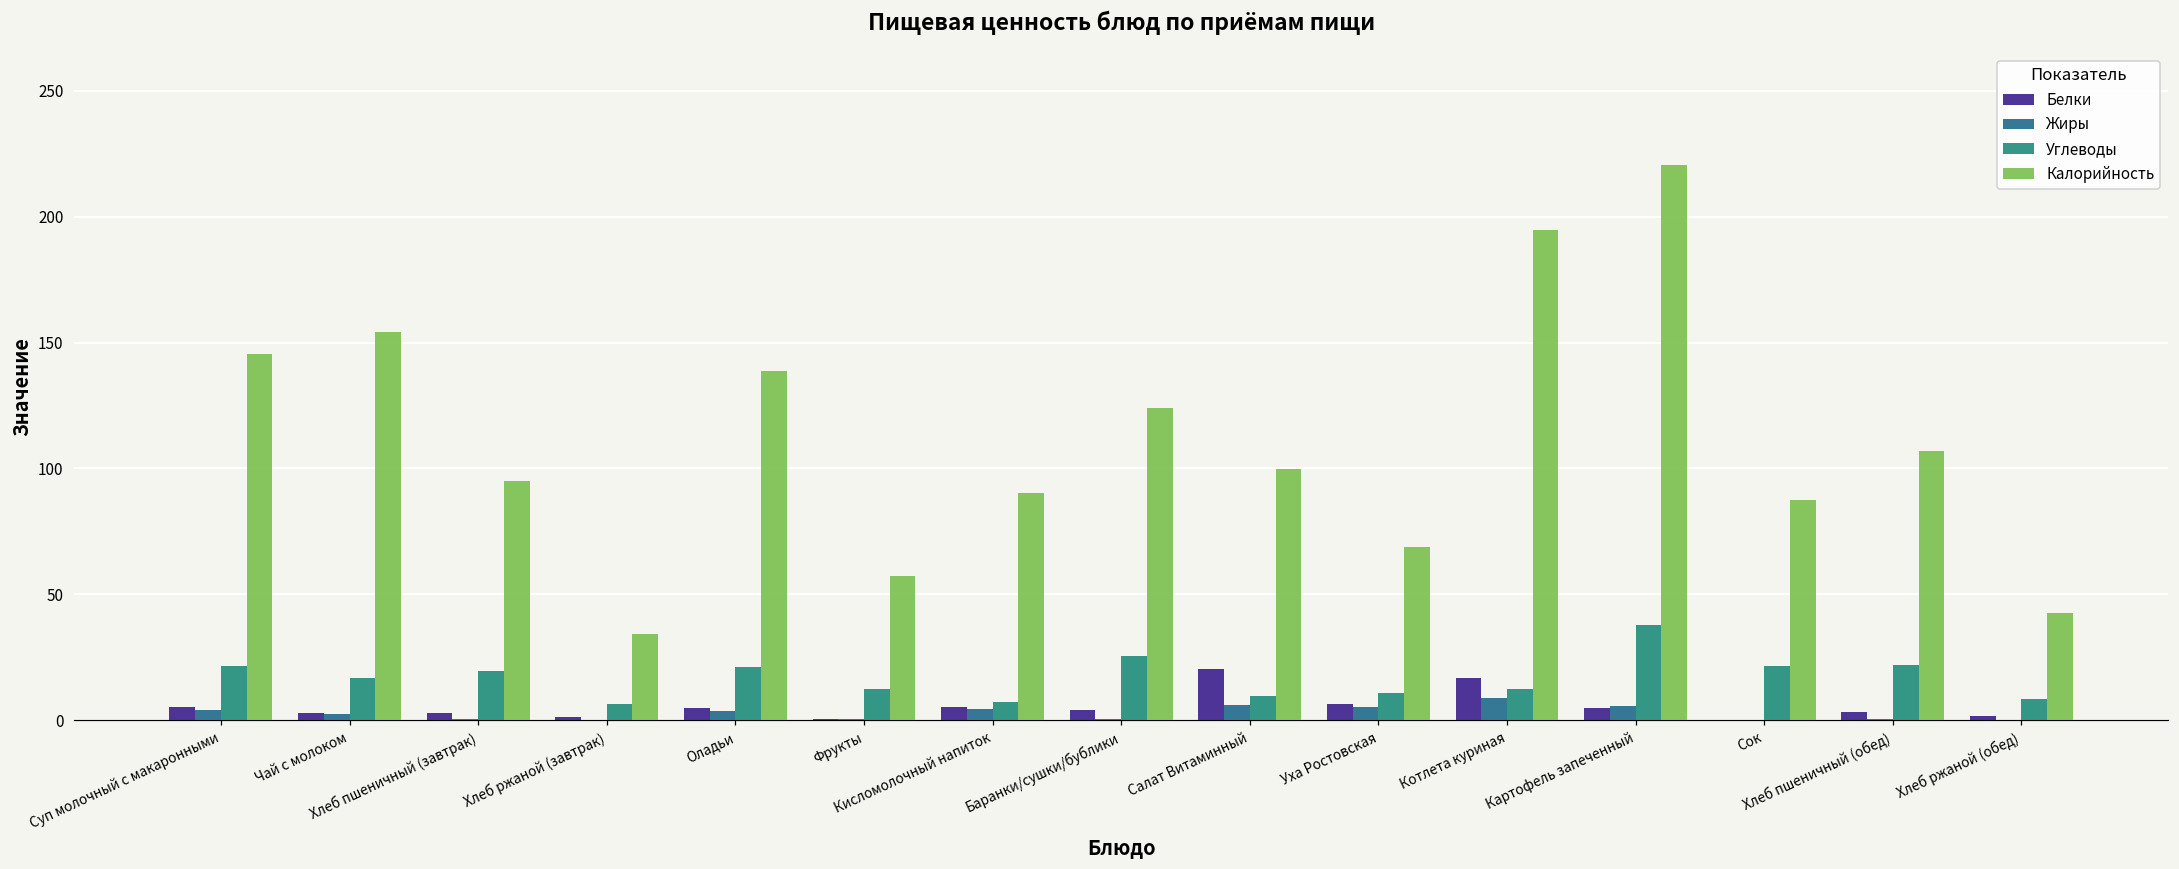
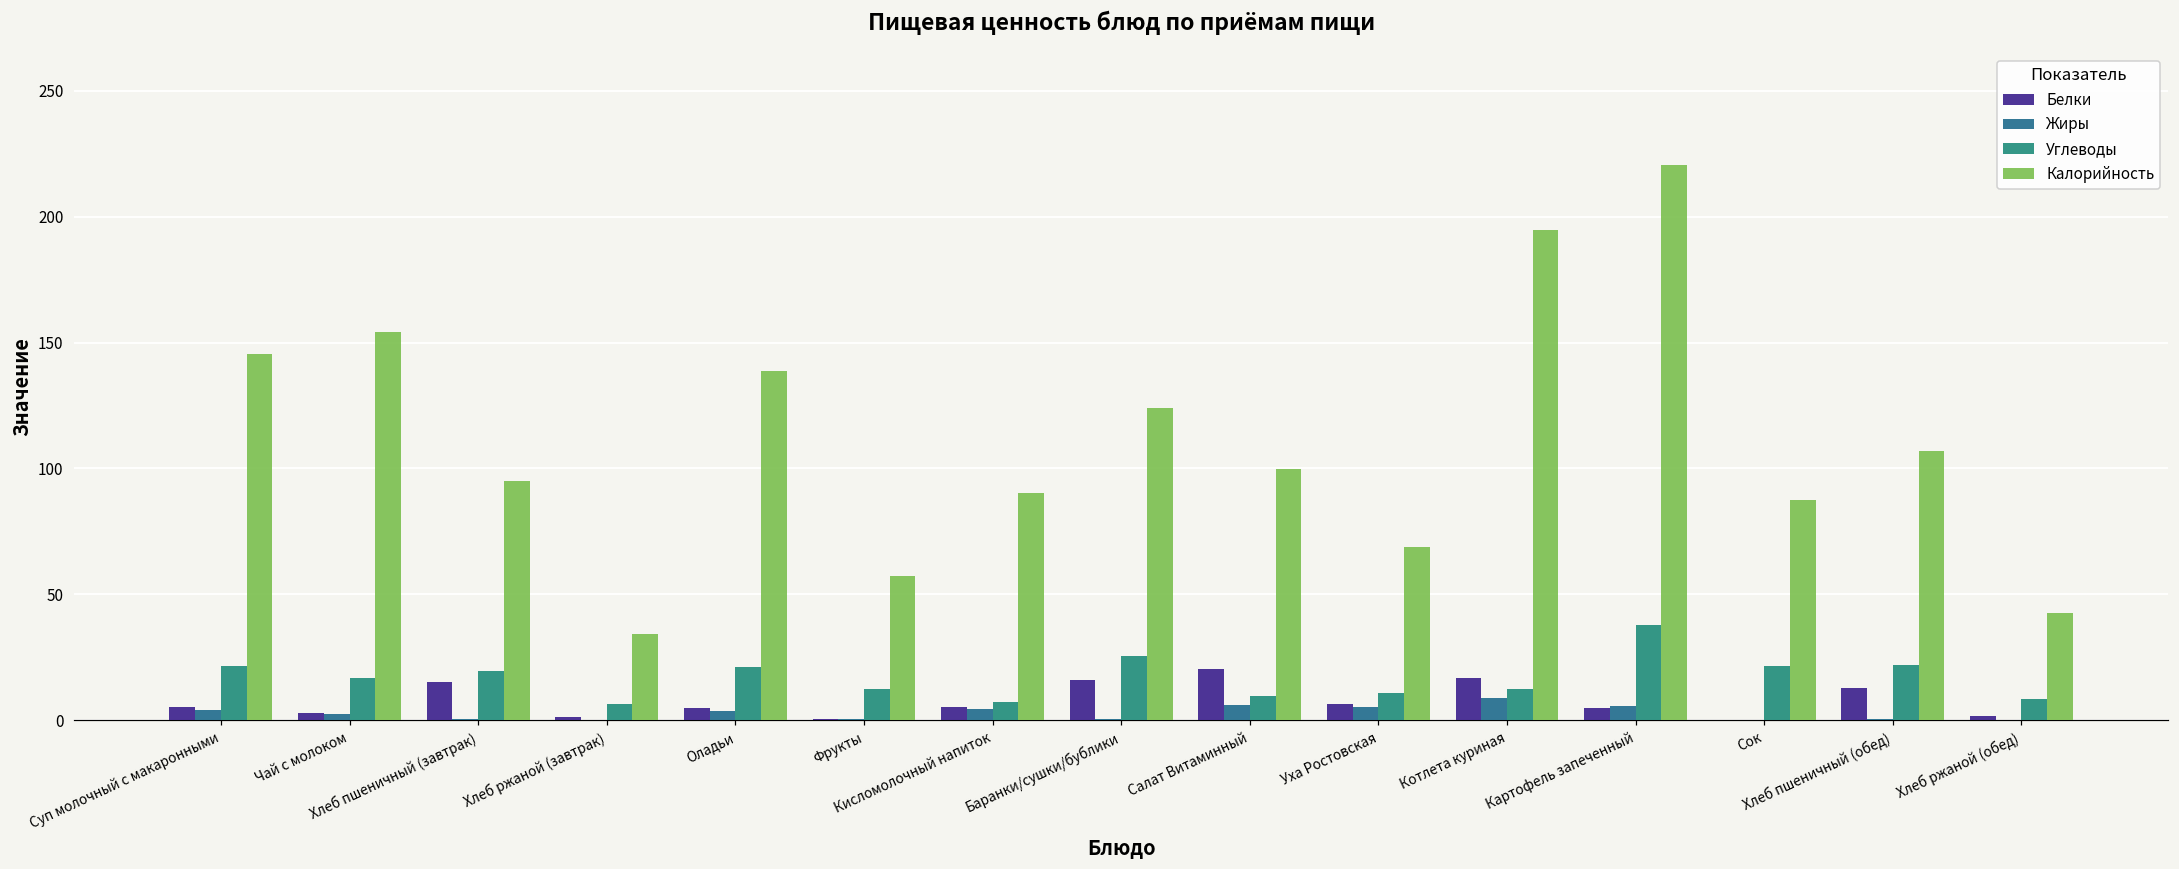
Белки, Хлеб пшеничный (завтрак): 3 -> 15
Белки, Баранки/сушки/бублики: 4 -> 16
Белки, Хлеб пшеничный (обед): 3 -> 13
